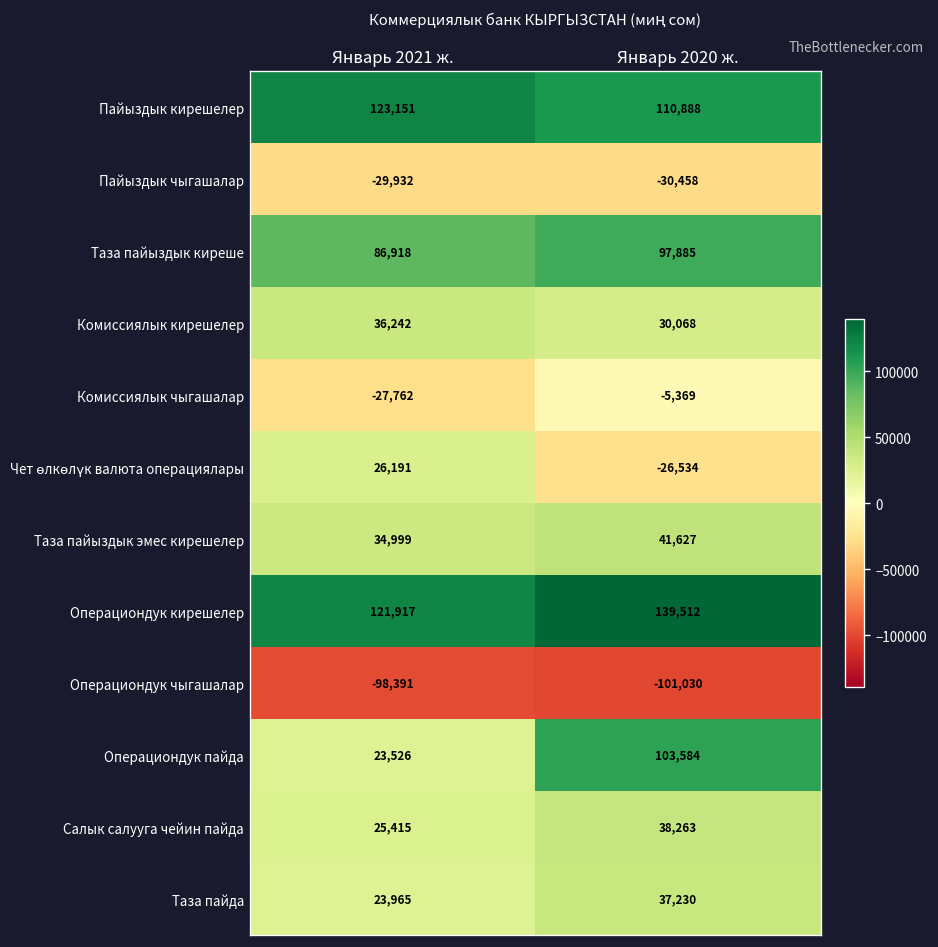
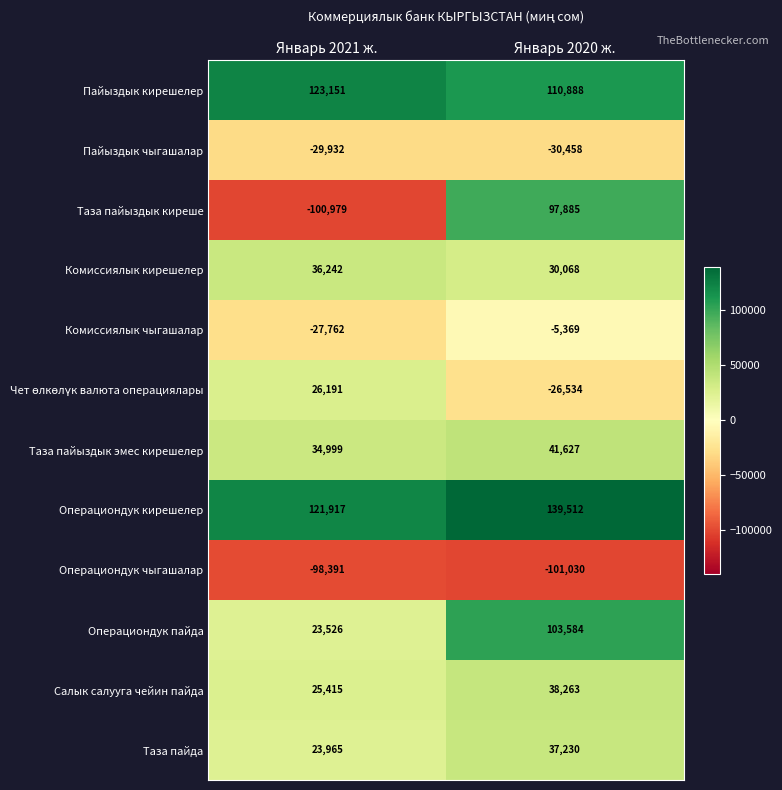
Таза пайыздык киреше, Январь 2021 ж.: 86,918 -> -100,979
